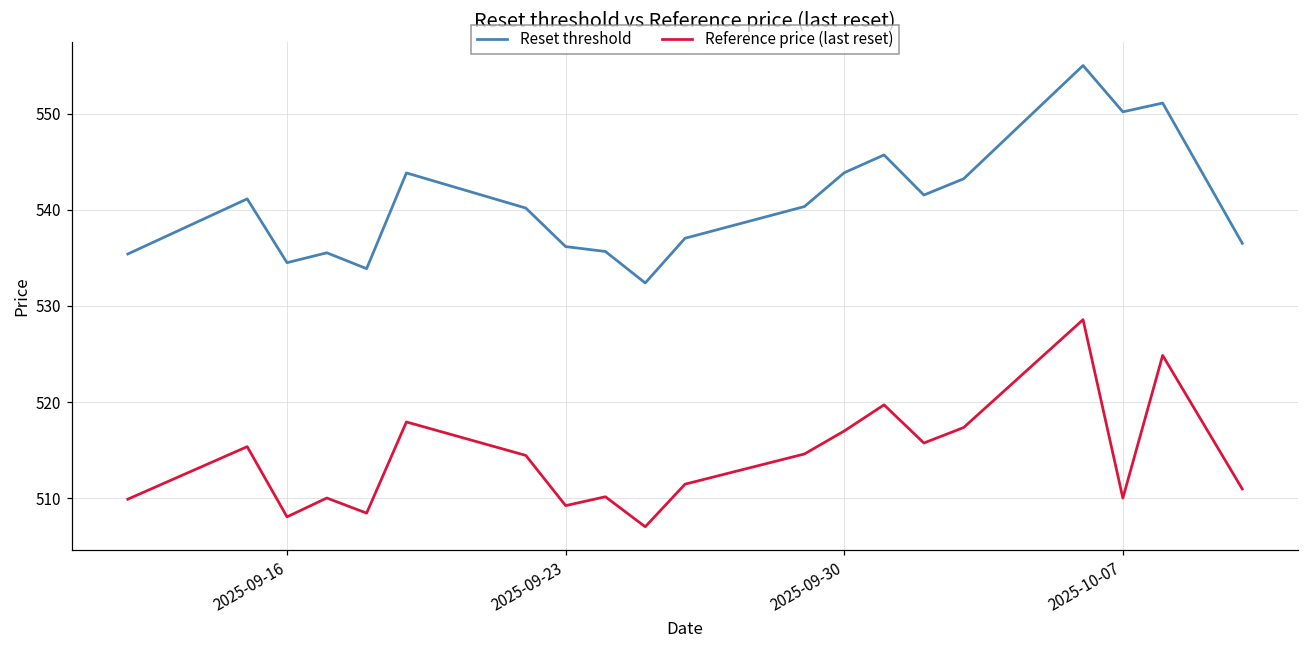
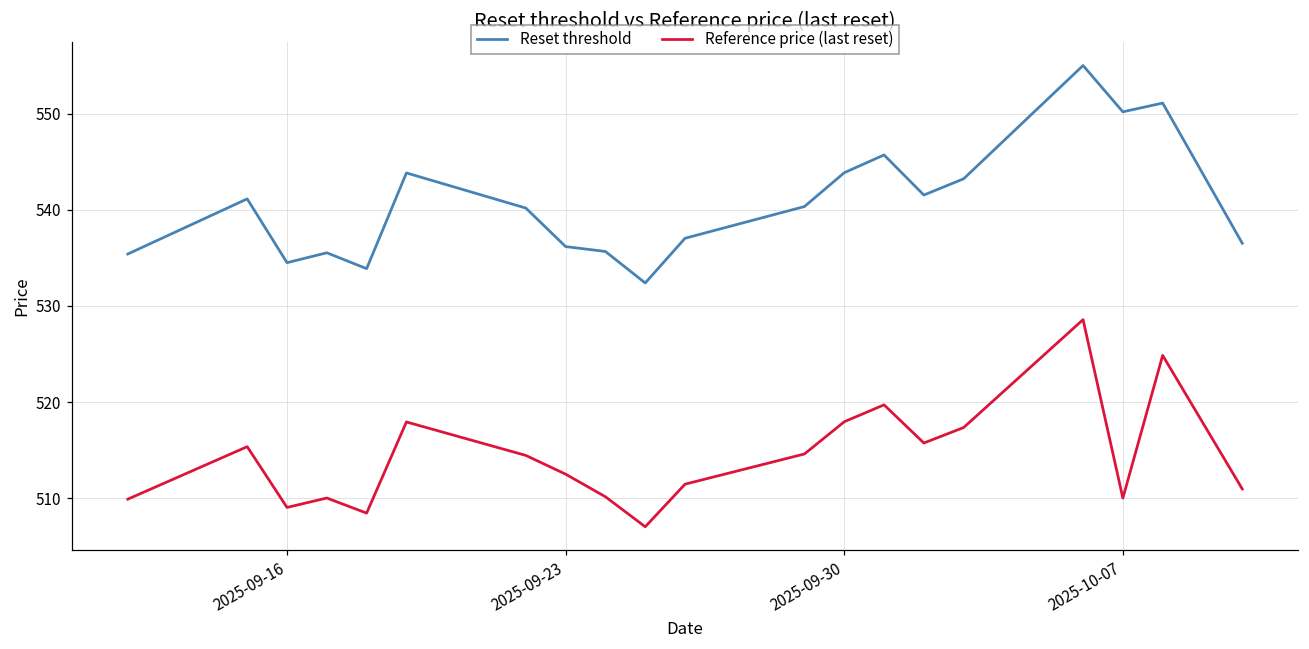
Reference price (last reset), 2025-09-16: 508 -> 509
Reference price (last reset), 2025-09-23: 509 -> 513
Reference price (last reset), 2025-09-30: 517 -> 518
